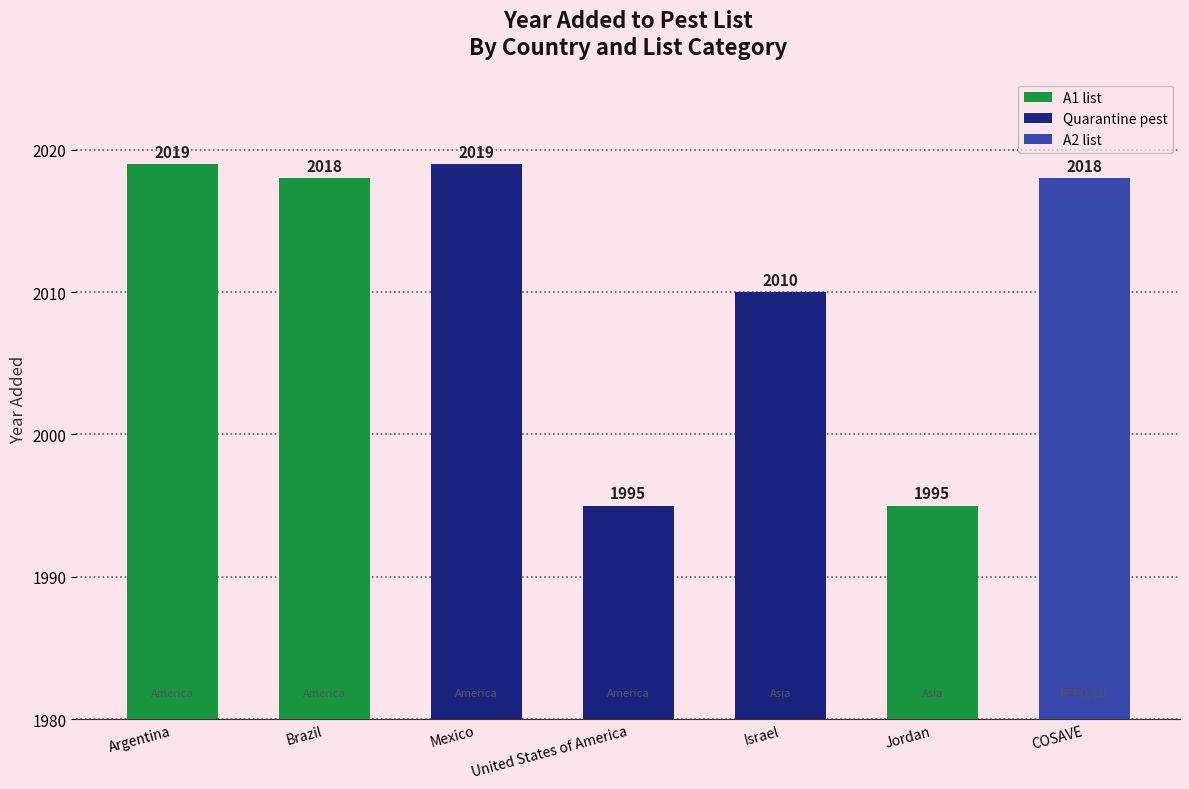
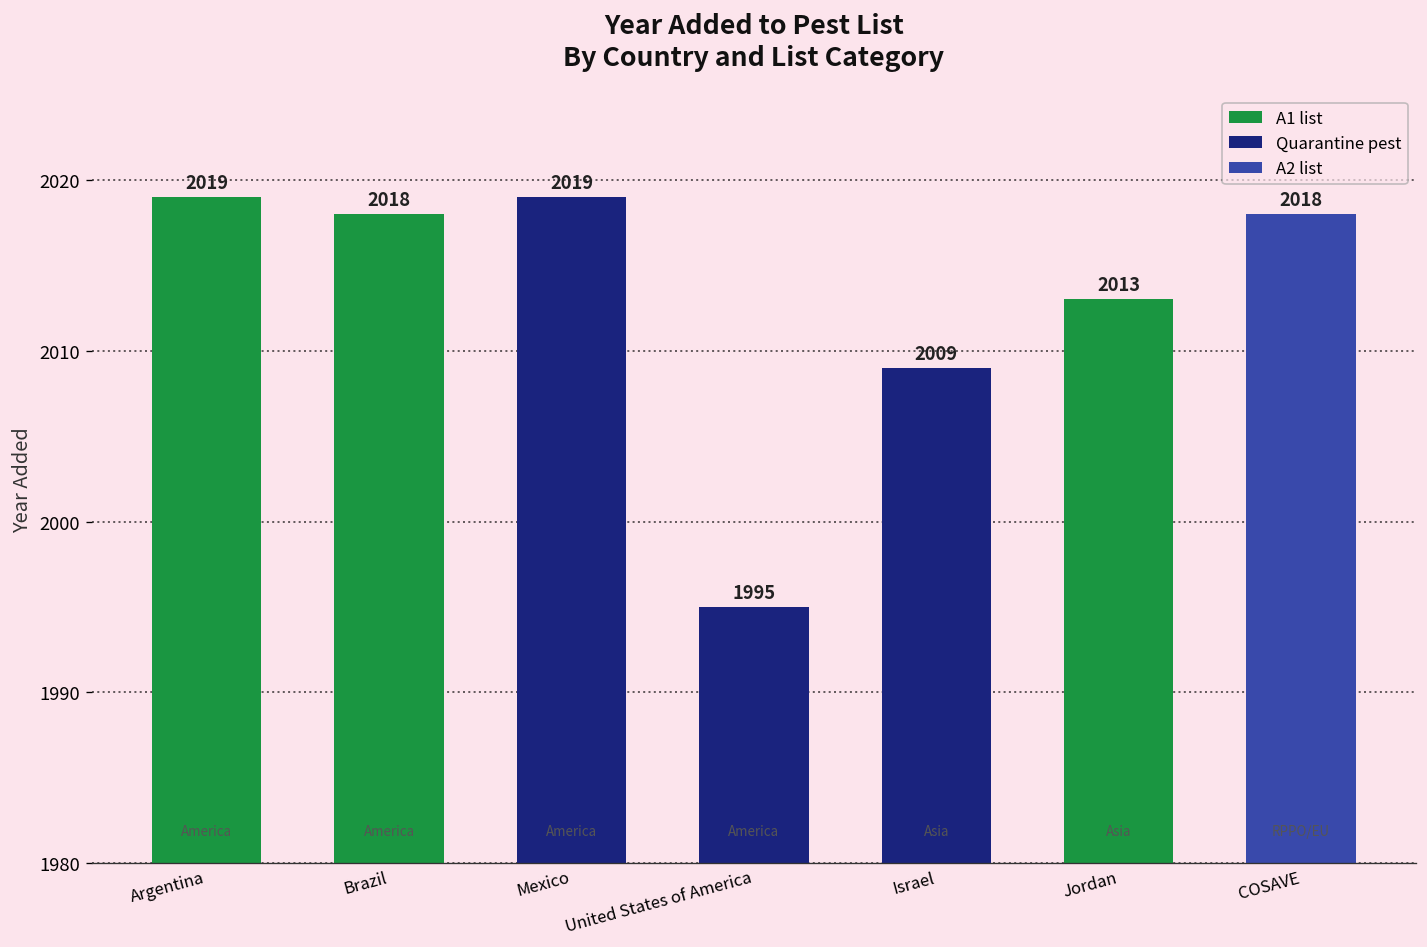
Israel: 2010 -> 2009
Jordan: 1995 -> 2013
